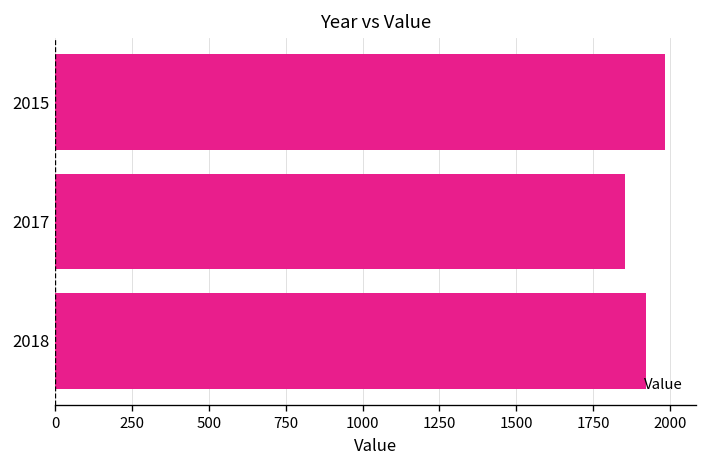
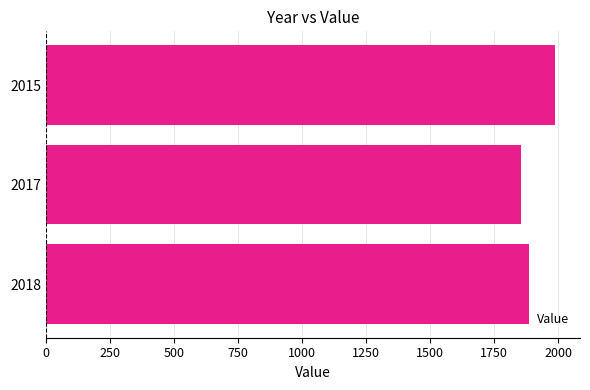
2018: 1920 -> 1890
